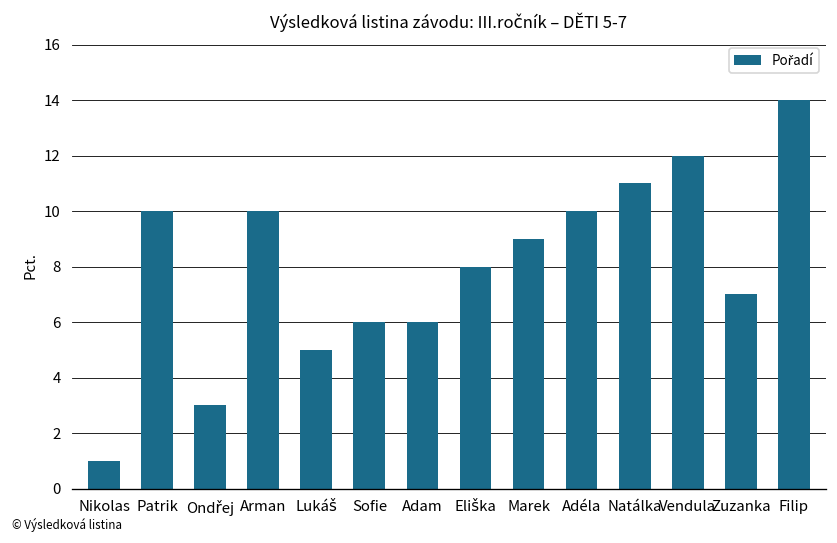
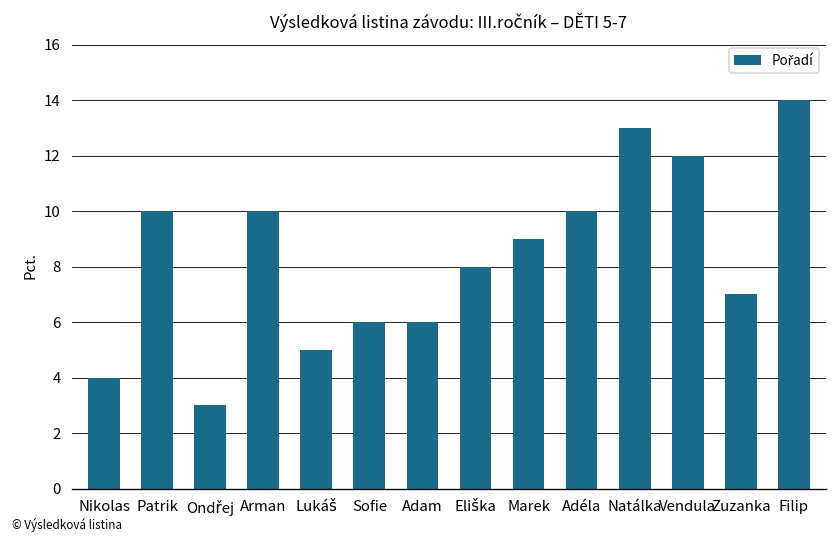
Nikolas: 1 -> 4
Natálka: 11 -> 13
